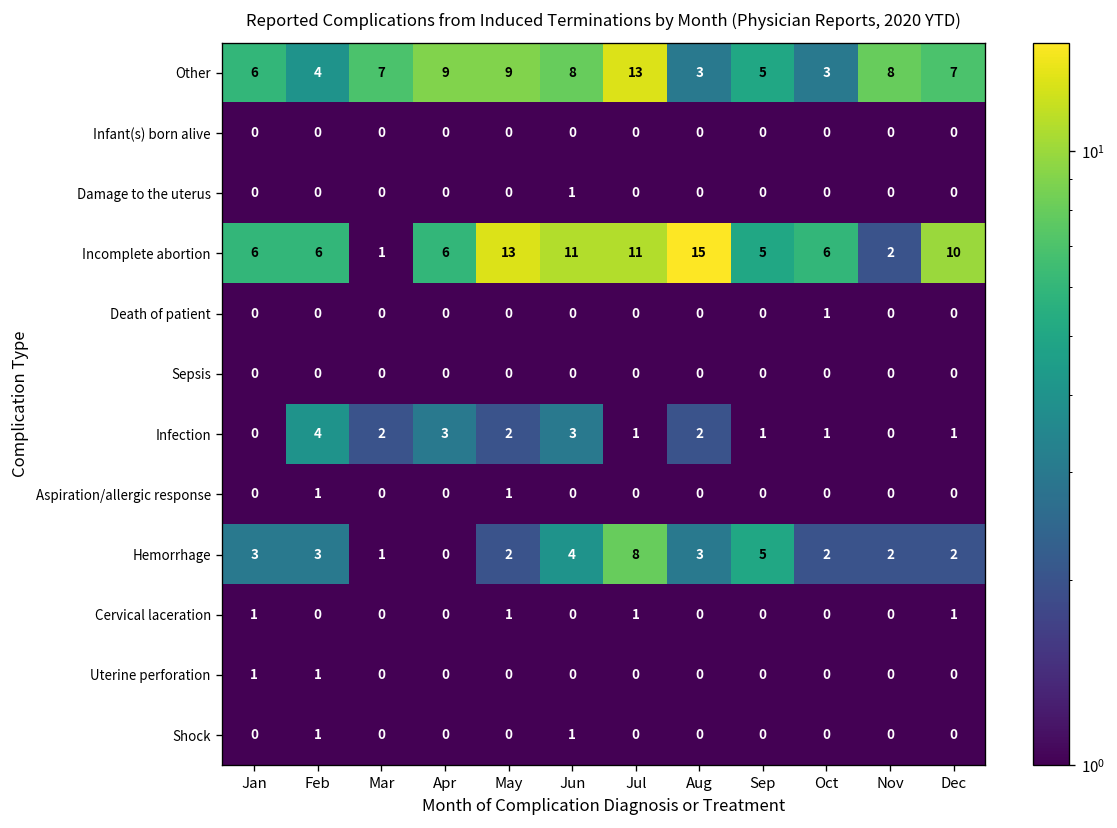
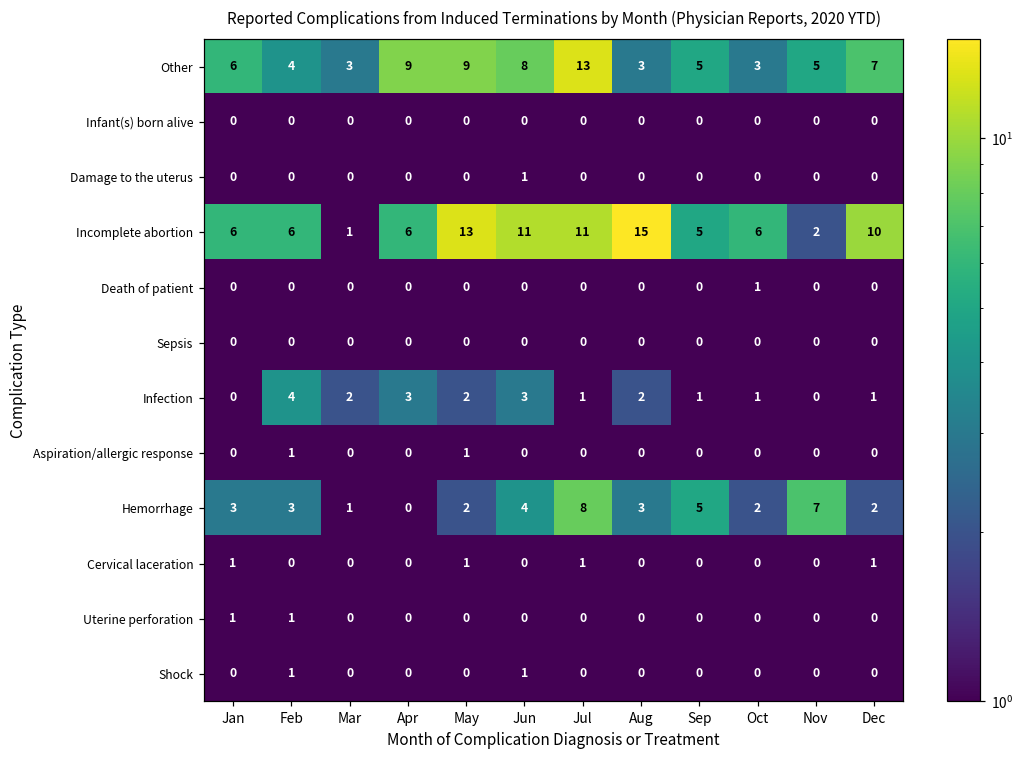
Other, Mar: 7 -> 3
Other, Nov: 8 -> 5
Hemorrhage, Nov: 2 -> 7
